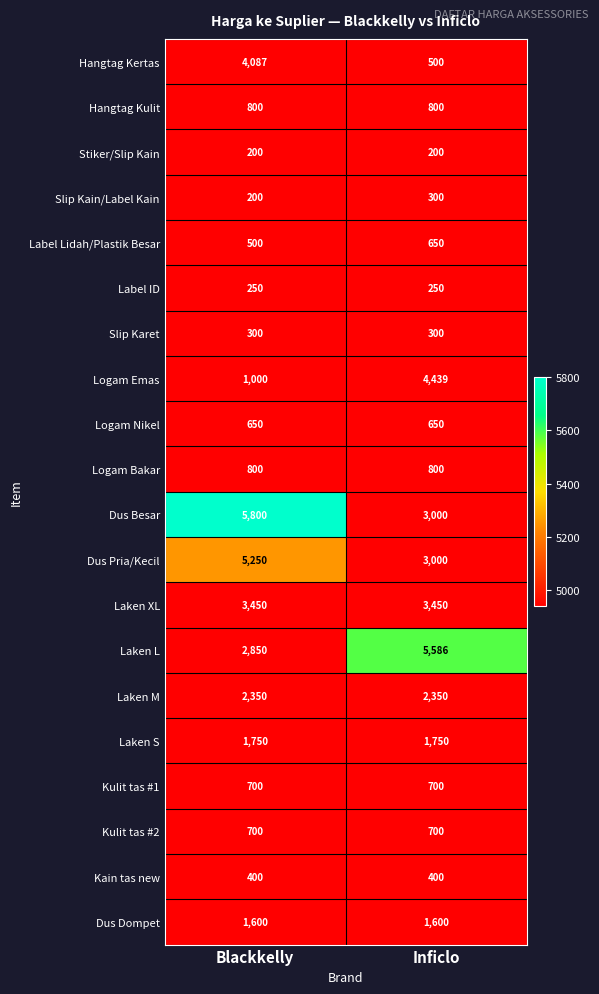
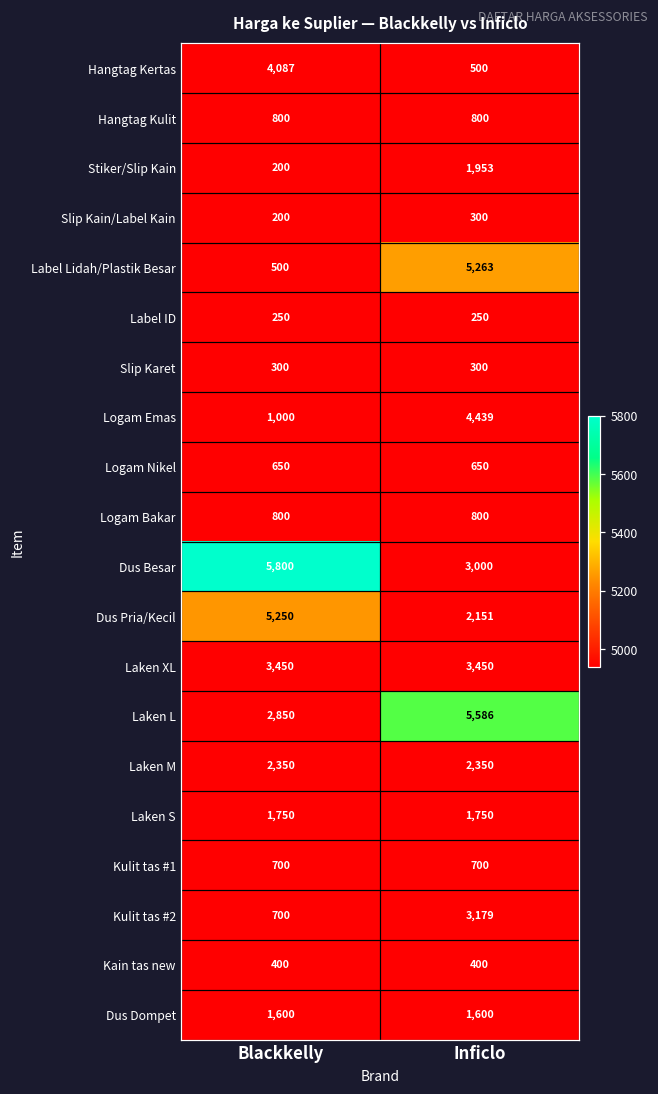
Stiker/Slip Kain, Inficlo: 200 -> 1,953
Label Lidah/Plastik Besar, Inficlo: 650 -> 5,263
Dus Pria/Kecil, Inficlo: 3,000 -> 2,151
Kulit tas #2, Inficlo: 700 -> 3,179
